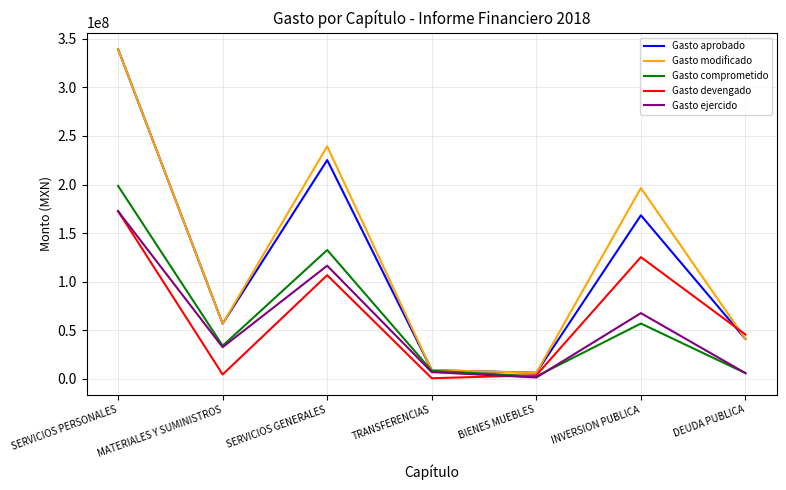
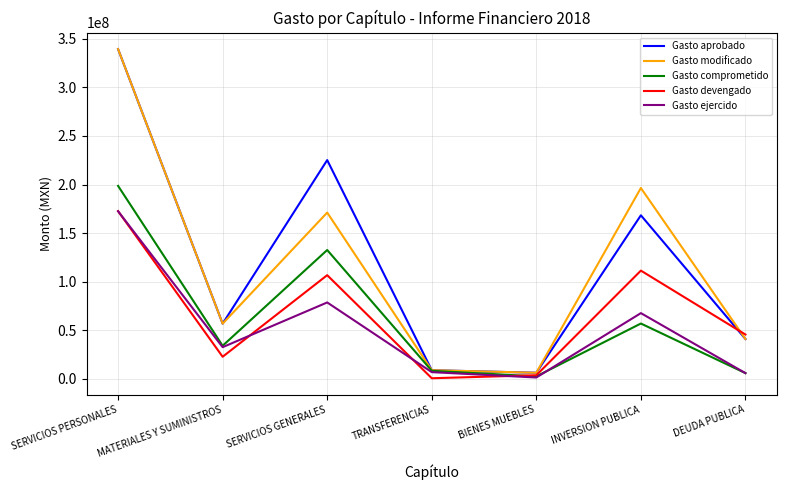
Gasto devengado, MATERIALES Y SUMINISTROS: 0 -> 20000000
Gasto modificado, SERVICIOS GENERALES: 240000000 -> 170000000
Gasto ejercido, SERVICIOS GENERALES: 120000000 -> 80000000
Gasto devengado, INVERSION PUBLICA: 130000000 -> 110000000
